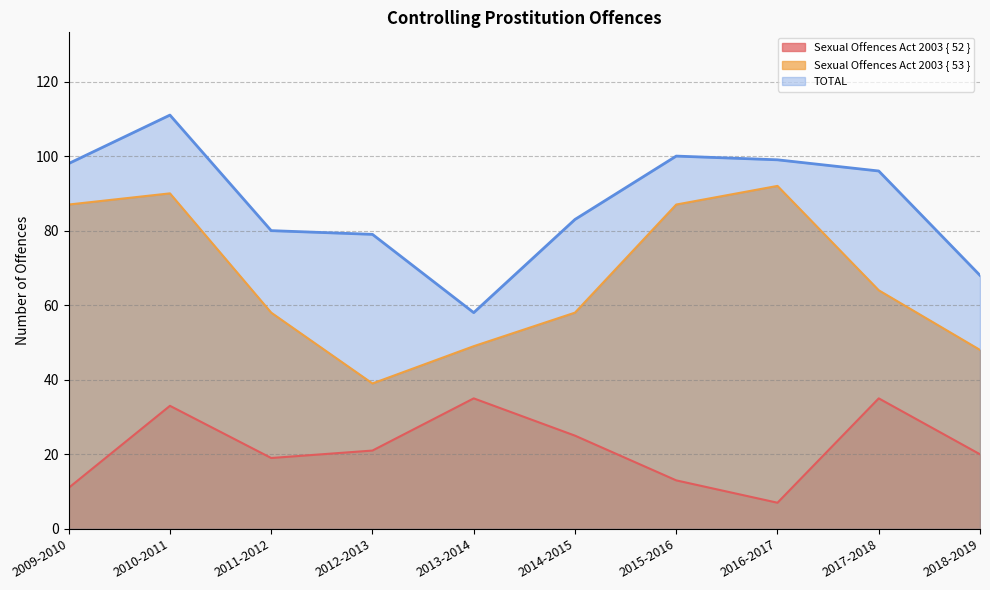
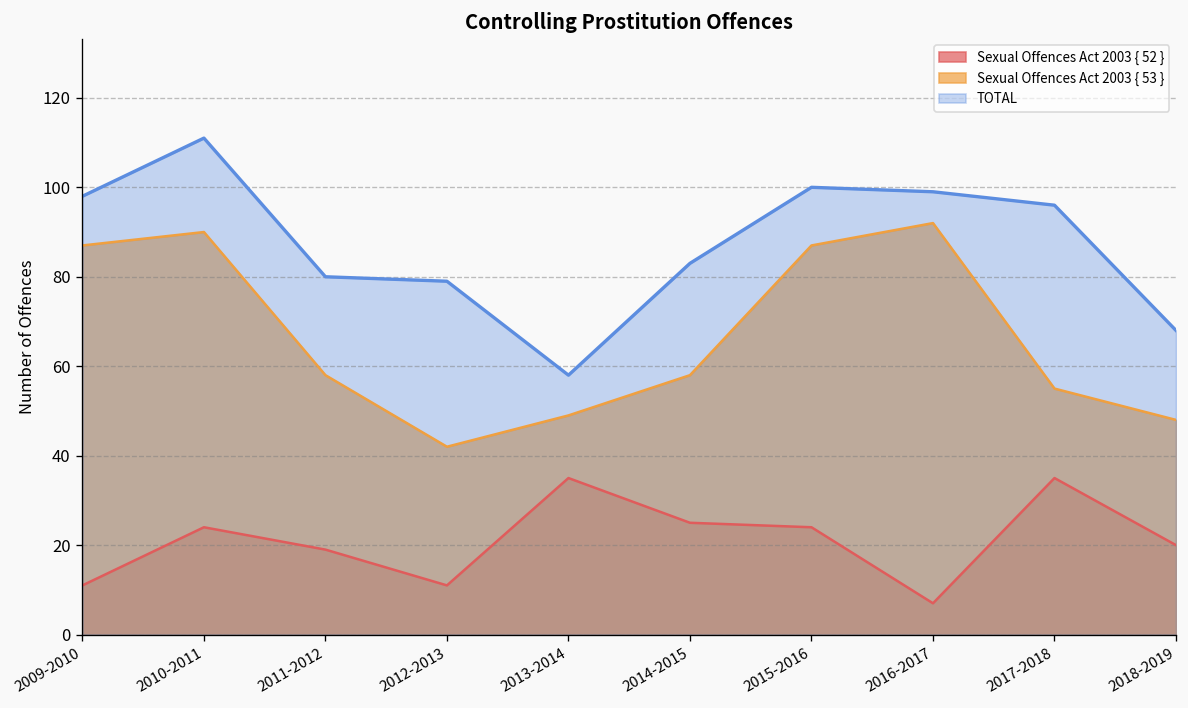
Sexual Offences Act 2003 { 52 }, 2010-2011: 33 -> 24
Sexual Offences Act 2003 { 52 }, 2012-2013: 21 -> 11
Sexual Offences Act 2003 { 53 }, 2012-2013: 39 -> 42
Sexual Offences Act 2003 { 52 }, 2015-2016: 13 -> 24
Sexual Offences Act 2003 { 53 }, 2017-2018: 64 -> 55
